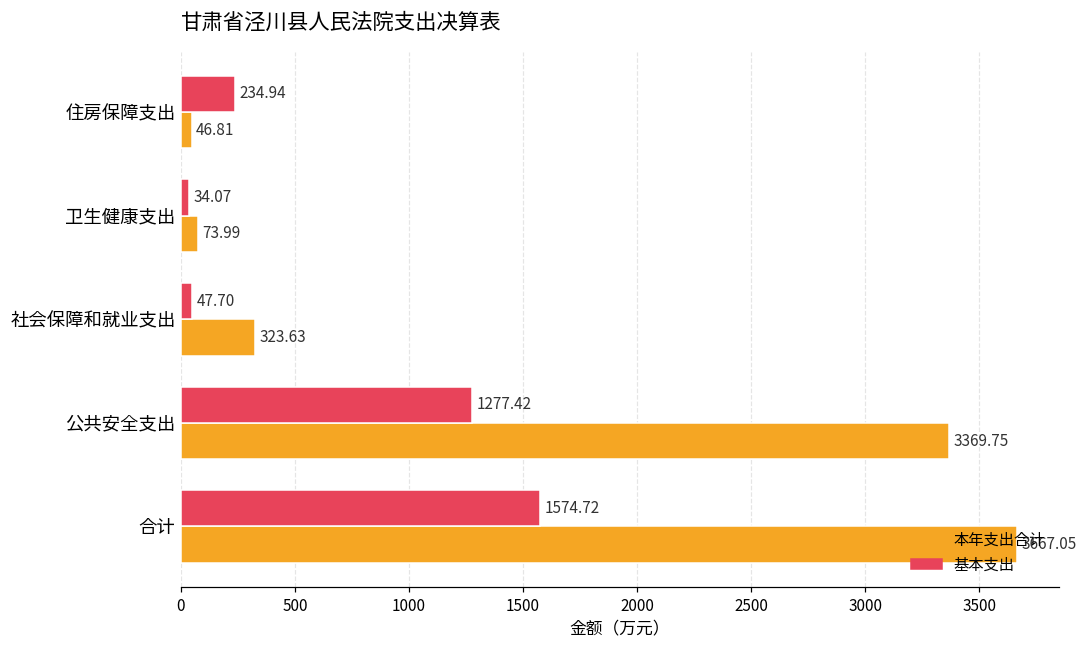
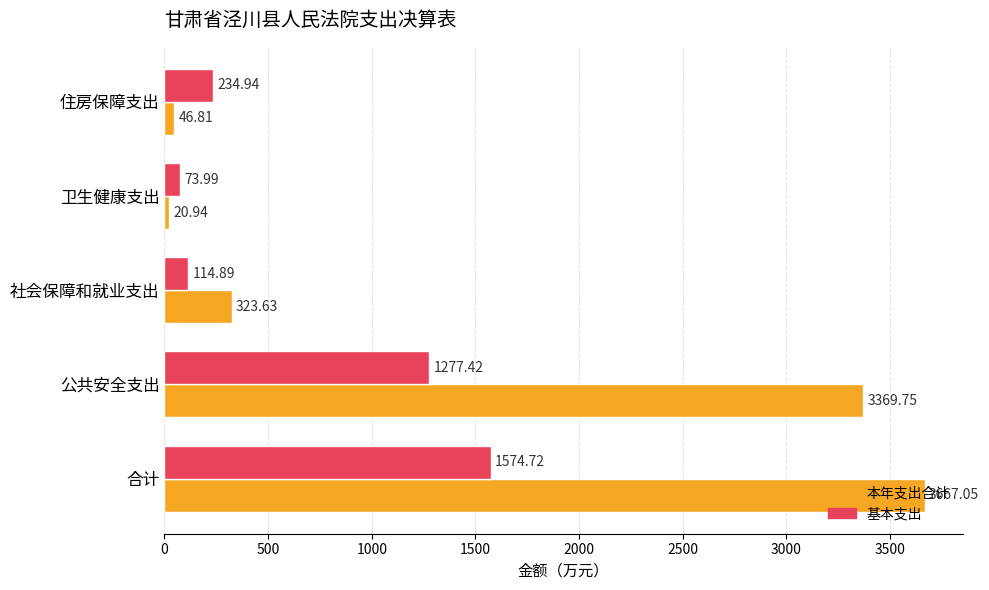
基本支出, 卫生健康支出: 34.07 -> 73.99
本年支出合计, 卫生健康支出: 73.99 -> 20.94
基本支出, 社会保障和就业支出: 47.70 -> 114.89
